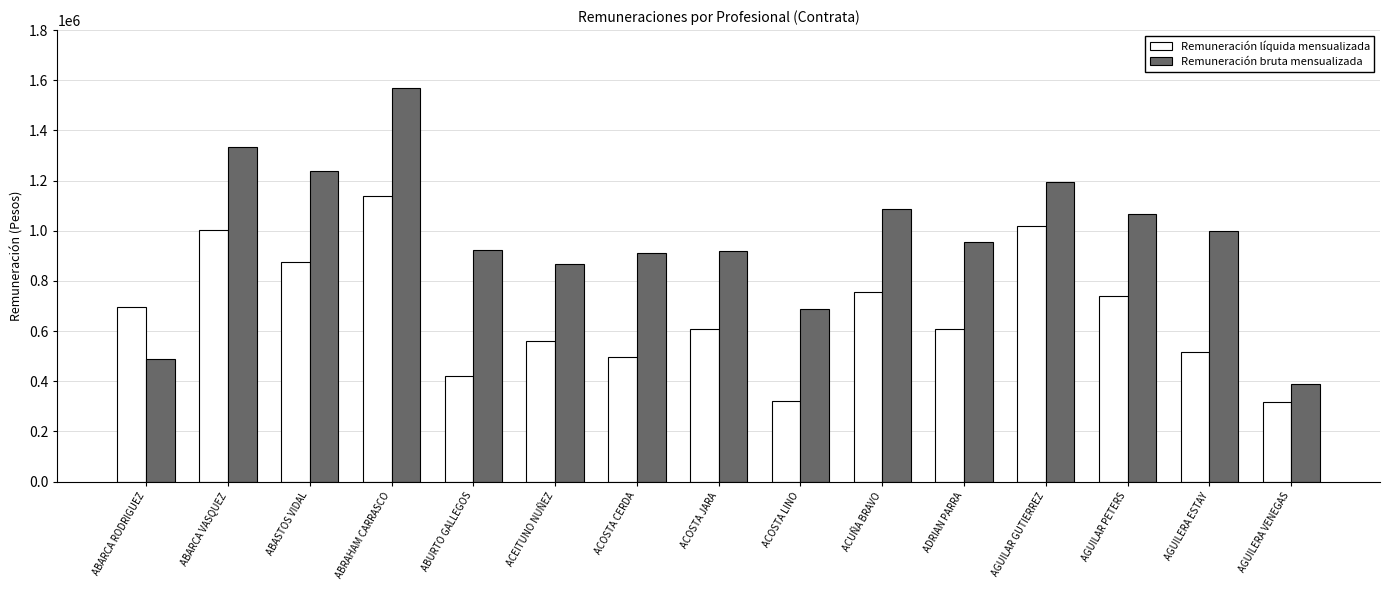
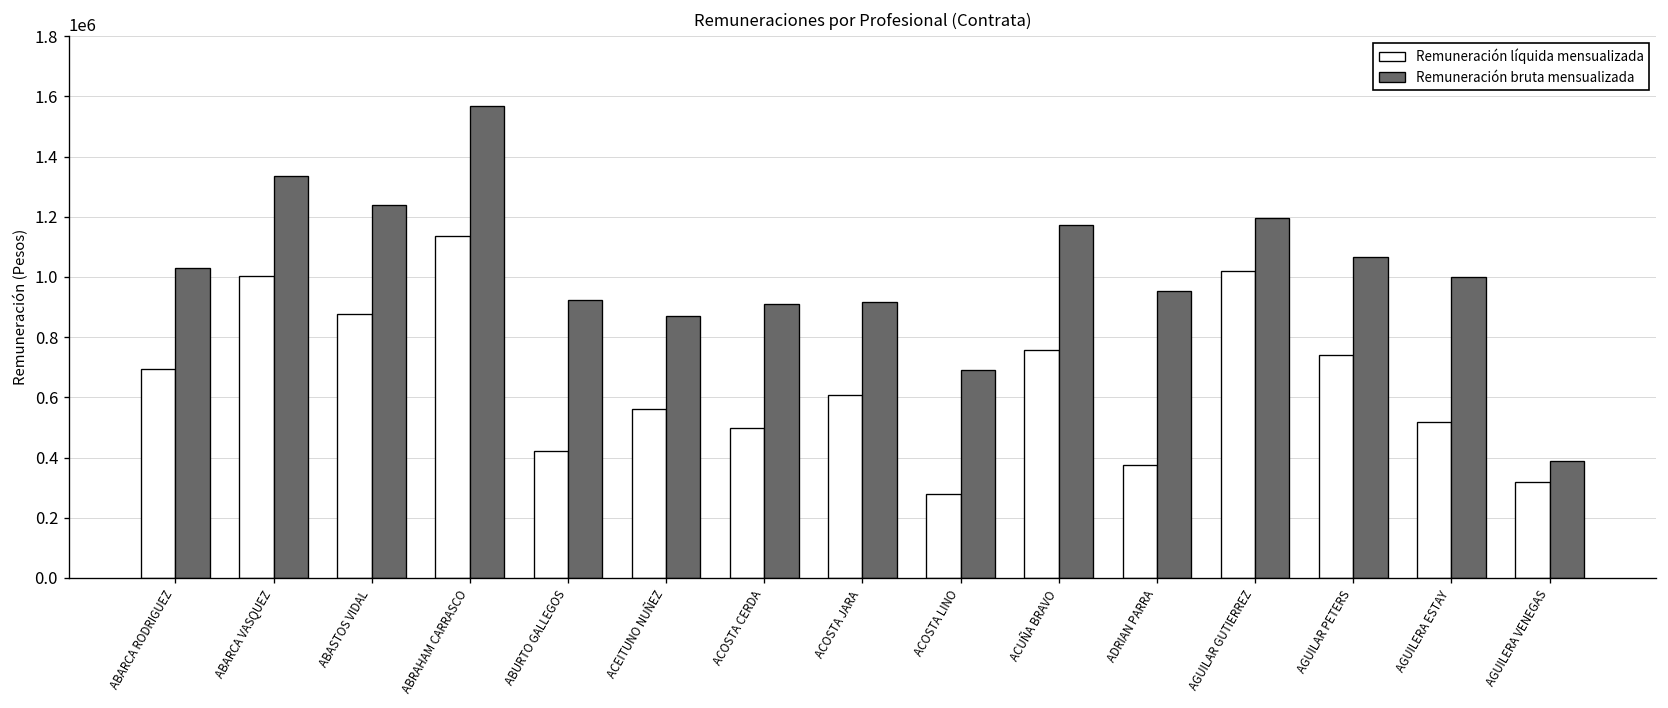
Remuneración bruta mensualizada, ABARCA RODRIGUEZ: 490000 -> 1030000
Remuneración líquida mensualizada, ACOSTA LINO: 320000 -> 280000
Remuneración bruta mensualizada, ACUÑA BRAVO: 1090000 -> 1170000
Remuneración líquida mensualizada, ADRIAN PARRA: 610000 -> 370000
